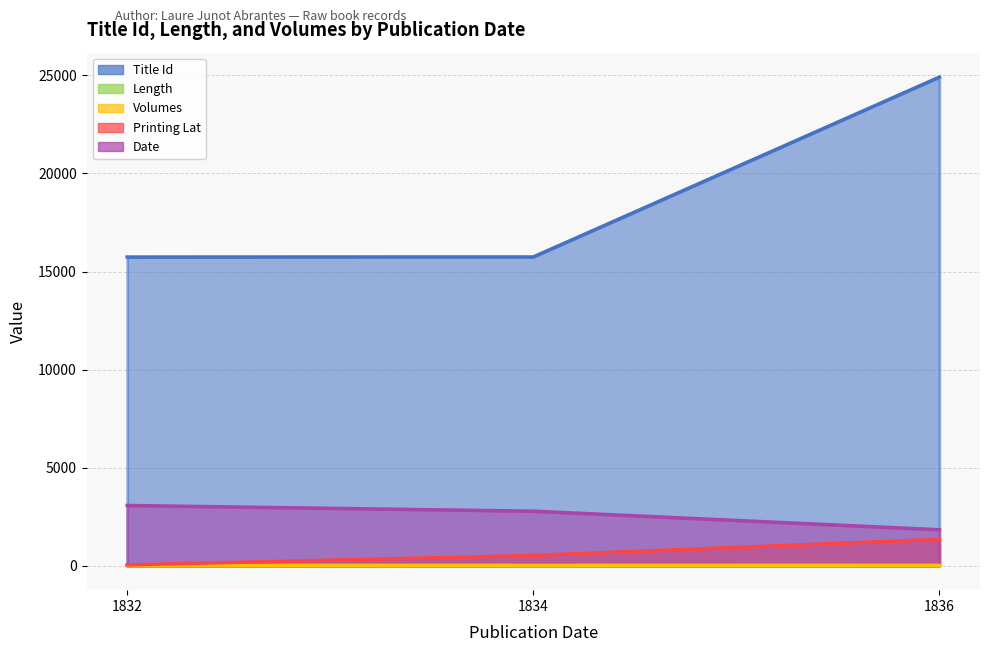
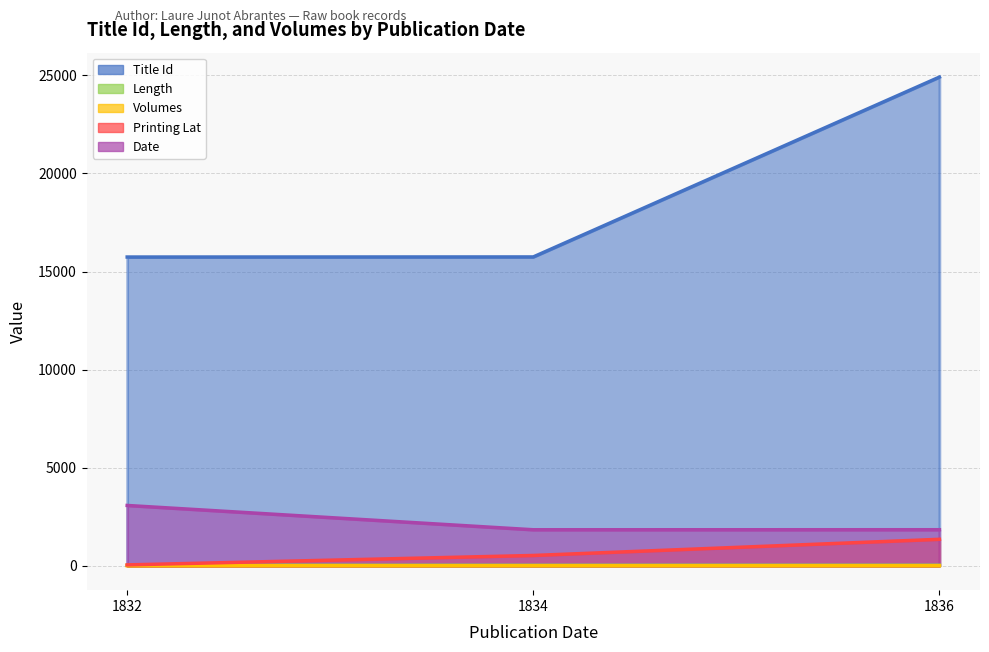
Date, 1834: 2800 -> 1800
